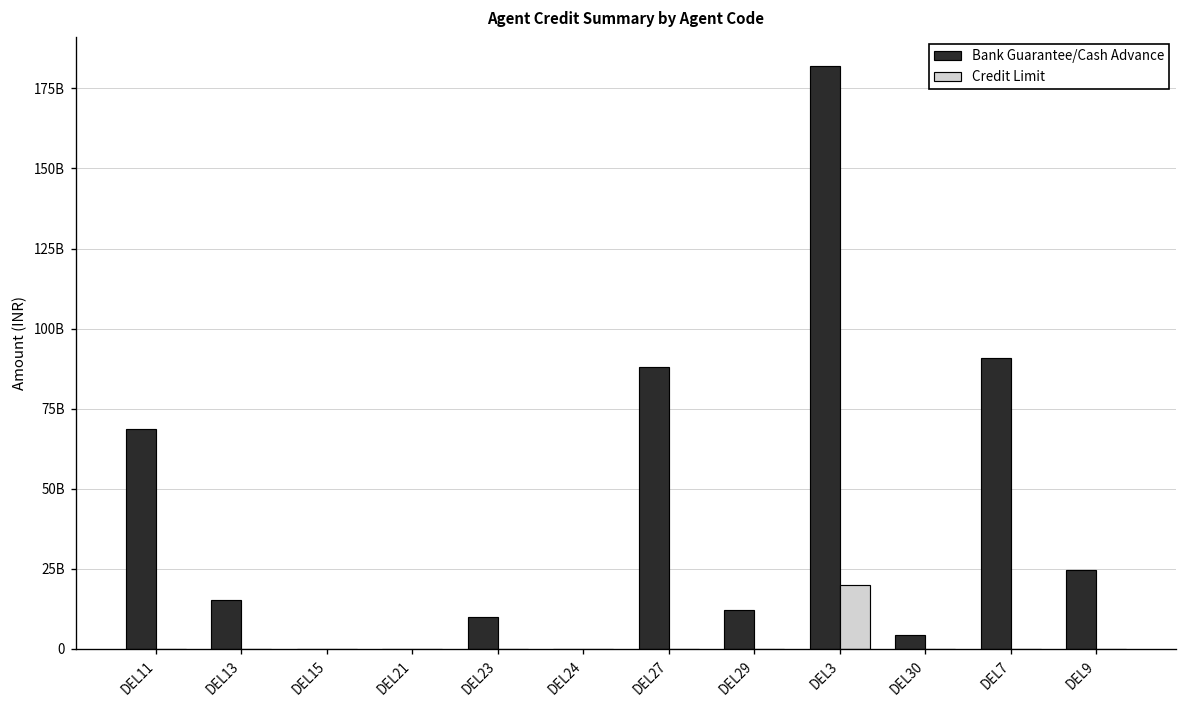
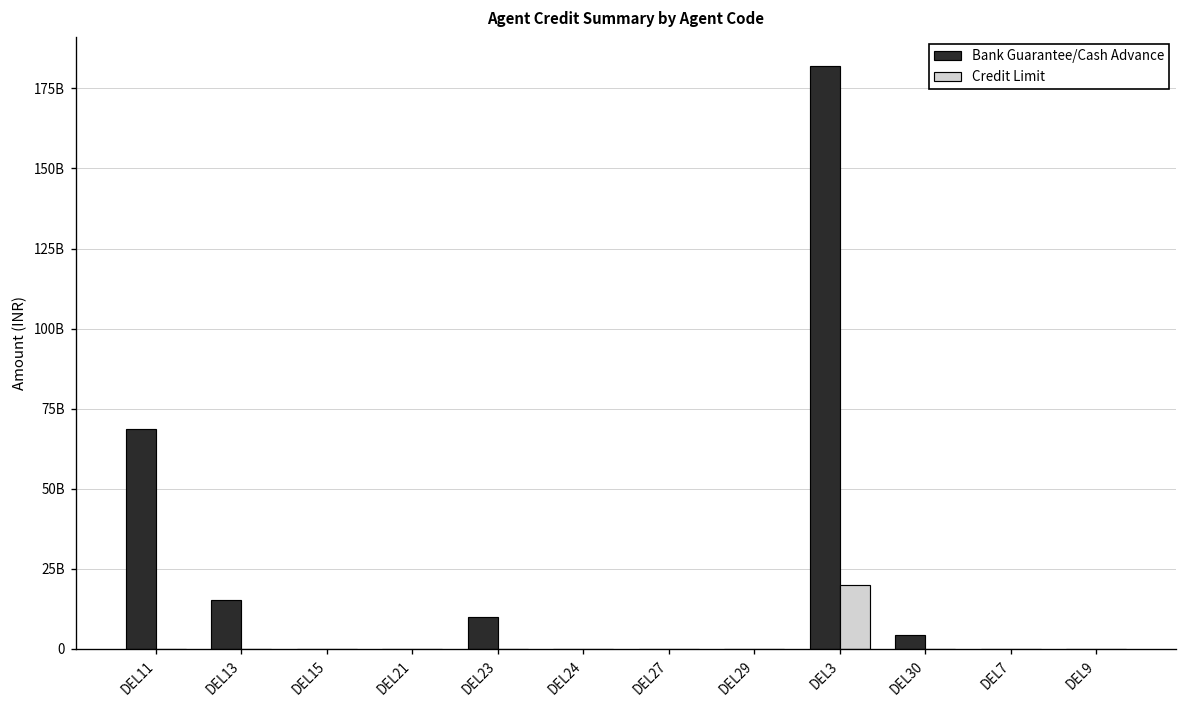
Bank Guarantee/Cash Advance, DEL27: 88000000000 -> 0
Bank Guarantee/Cash Advance, DEL29: 12000000000 -> 0
Bank Guarantee/Cash Advance, DEL7: 91000000000 -> 0
Bank Guarantee/Cash Advance, DEL9: 25000000000 -> 0
